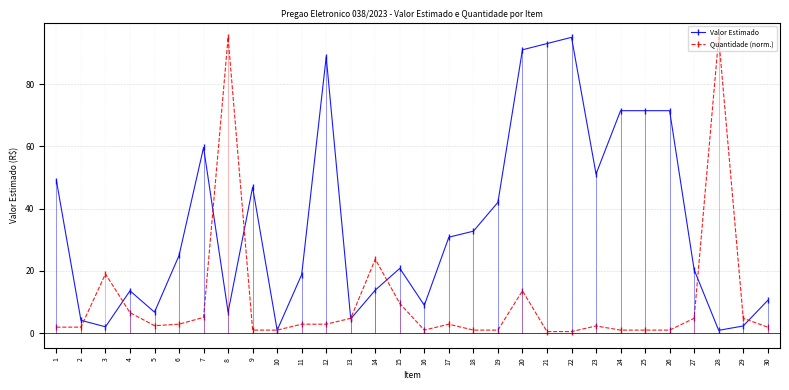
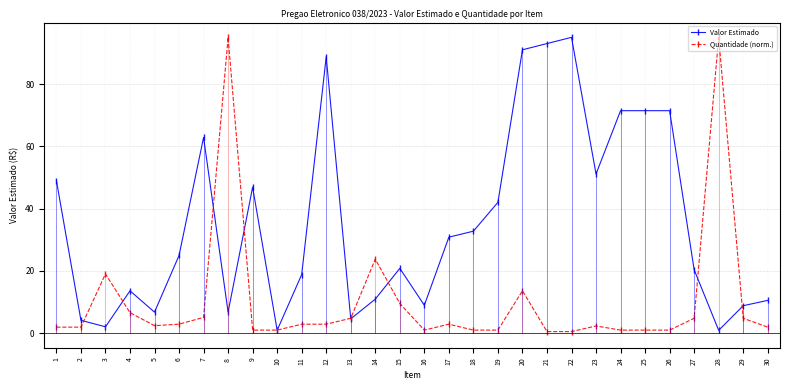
Valor Estimado, 7: 60 -> 63
Valor Estimado, 14: 14 -> 11
Valor Estimado, 29: 2 -> 9
